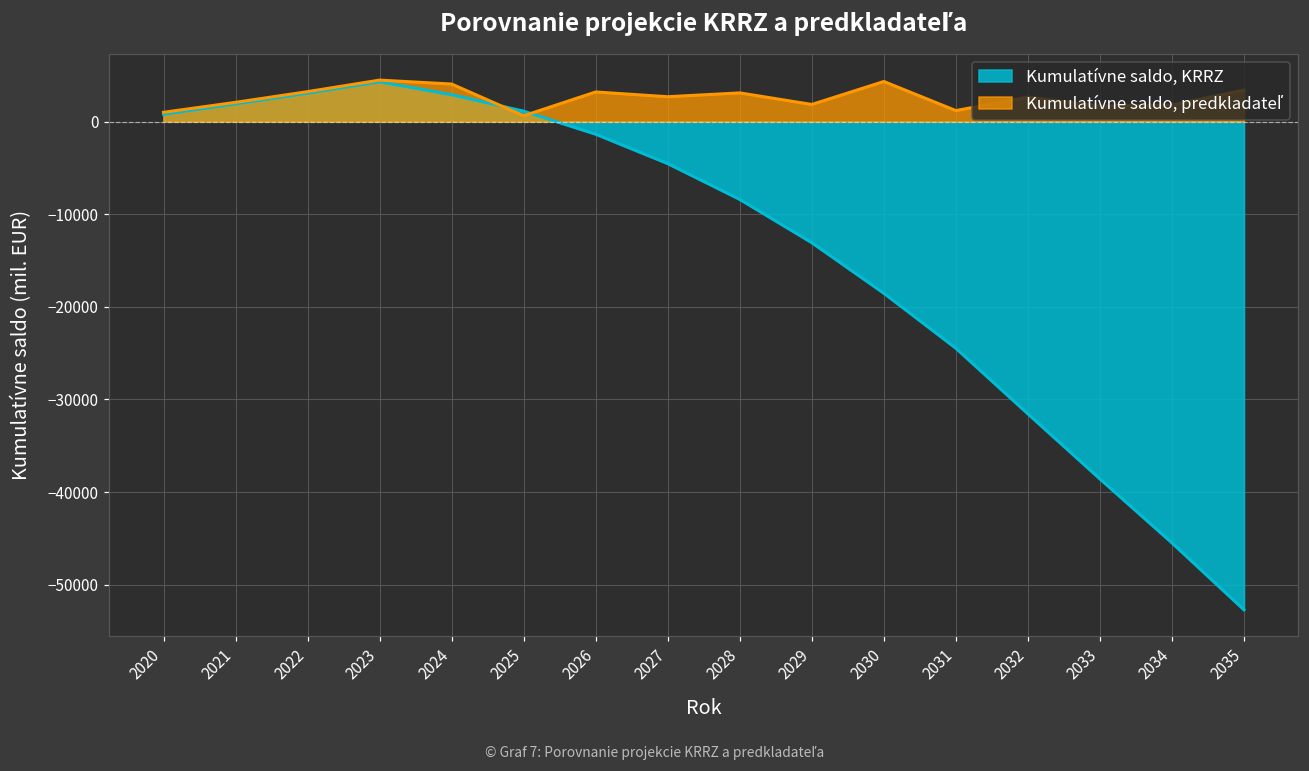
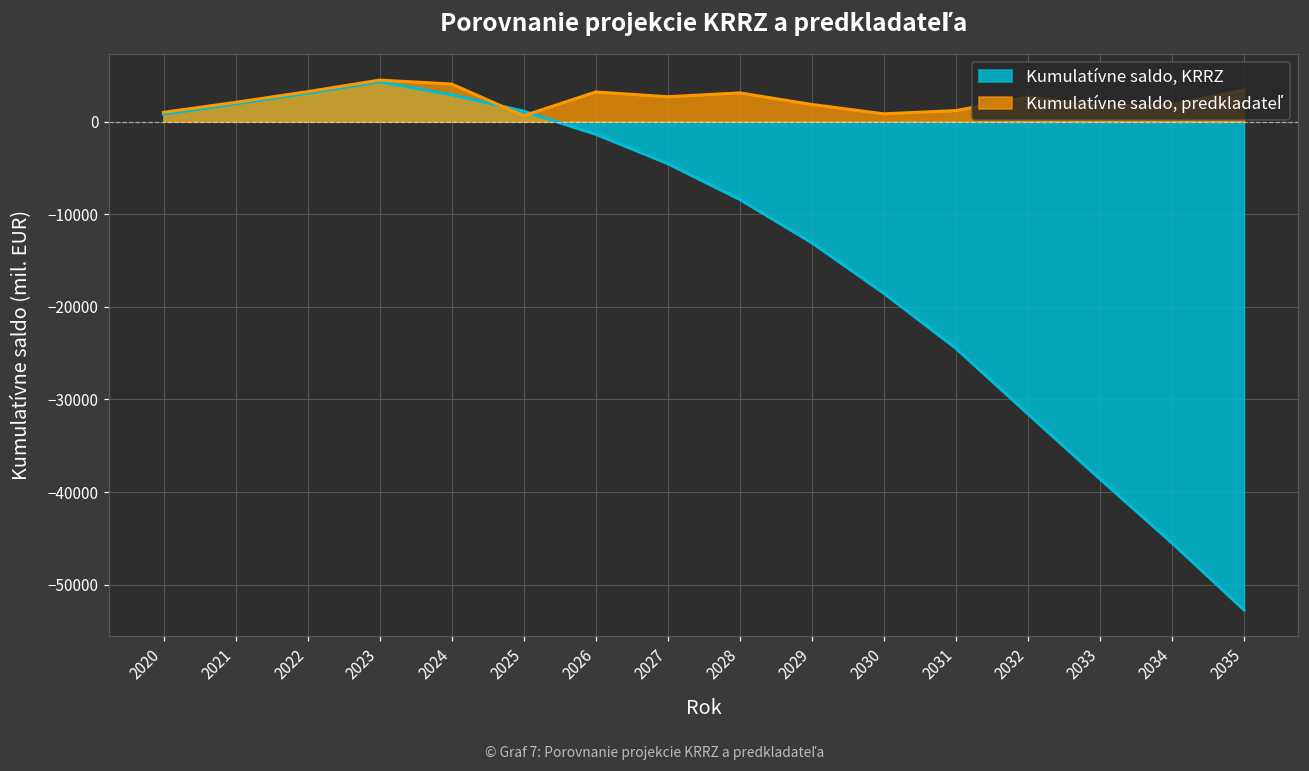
Kumulatívne saldo, predkladateľ, 2030: 4000 -> 1000
